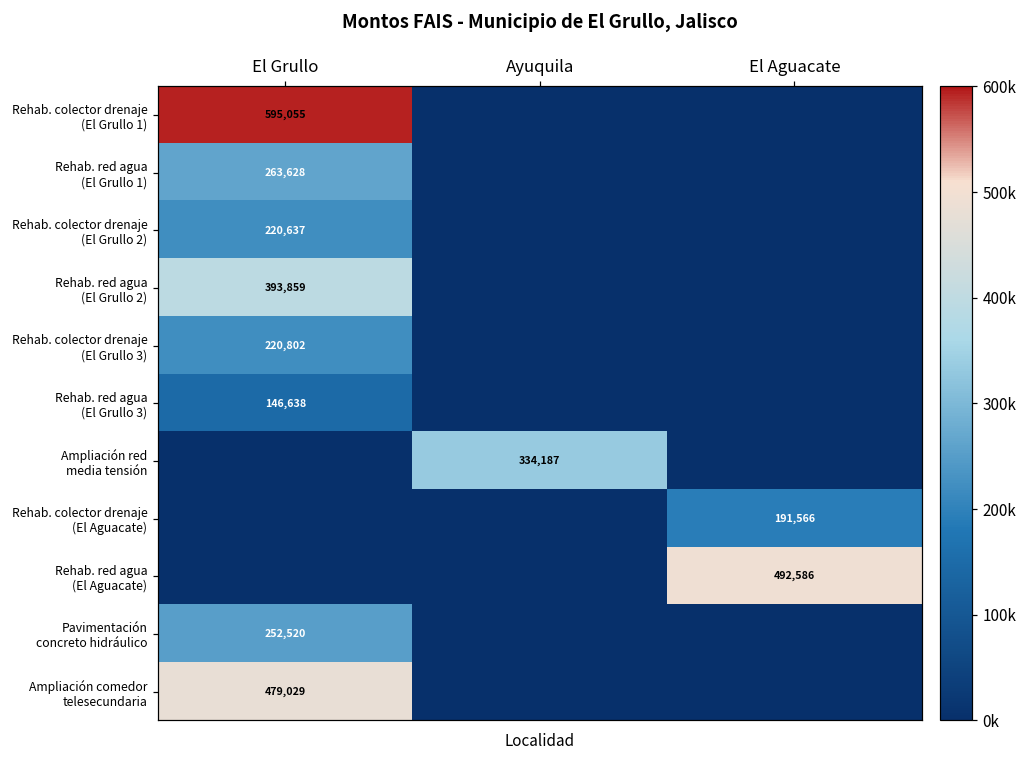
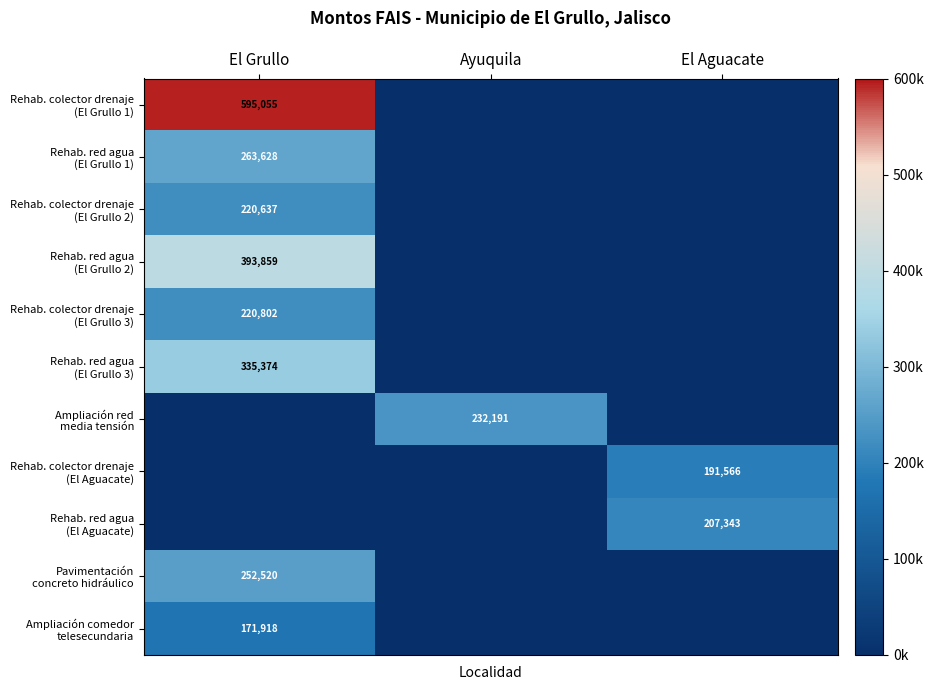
Rehab. red agua (El Grullo 3), El Grullo: 146,638 -> 335,374
Ampliación red media tensión, Ayuquila: 334,187 -> 232,191
Rehab. red agua (El Aguacate), El Aguacate: 492,586 -> 207,343
Ampliación comedor telesecundaria, El Grullo: 479,029 -> 171,918
